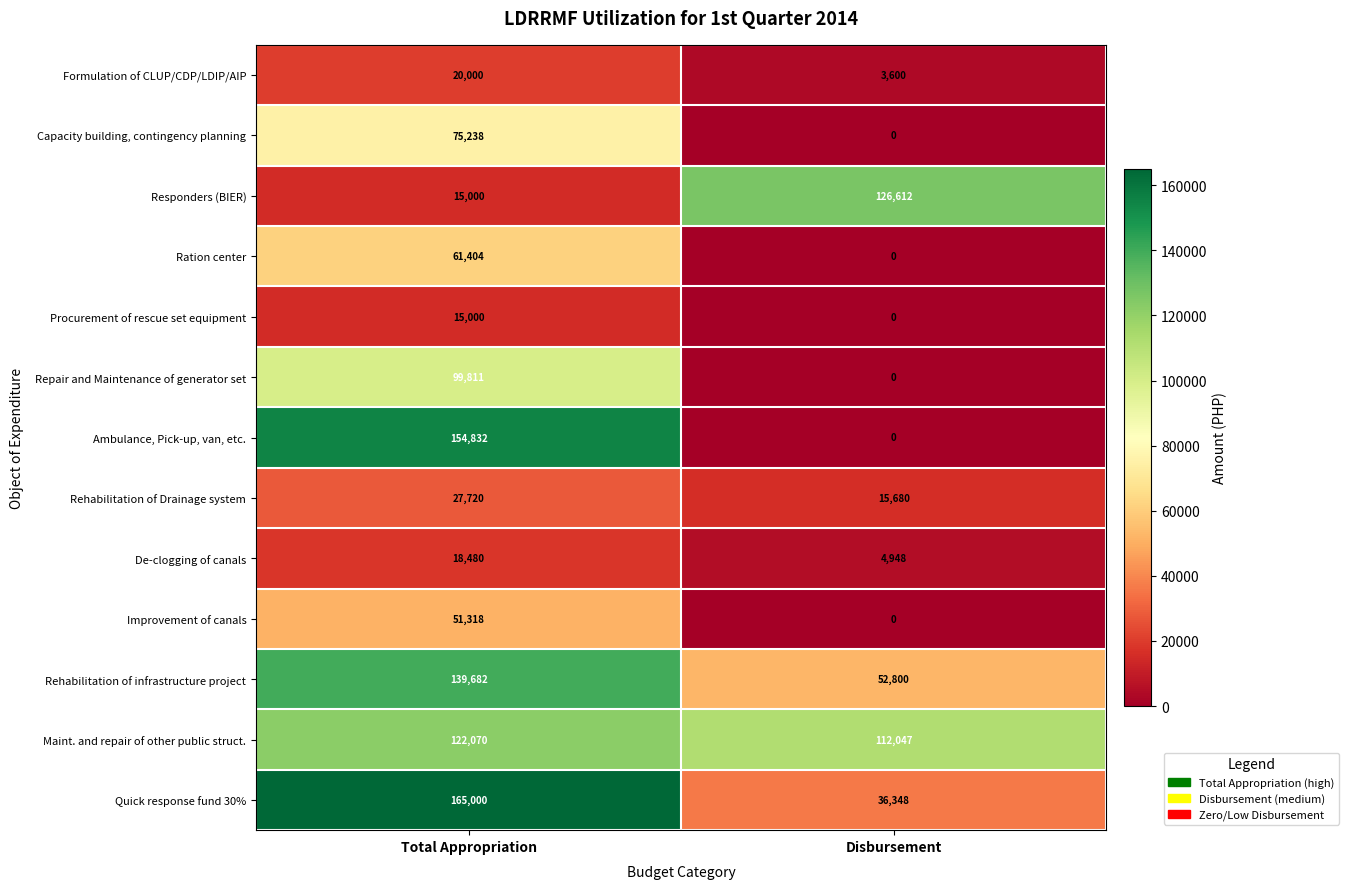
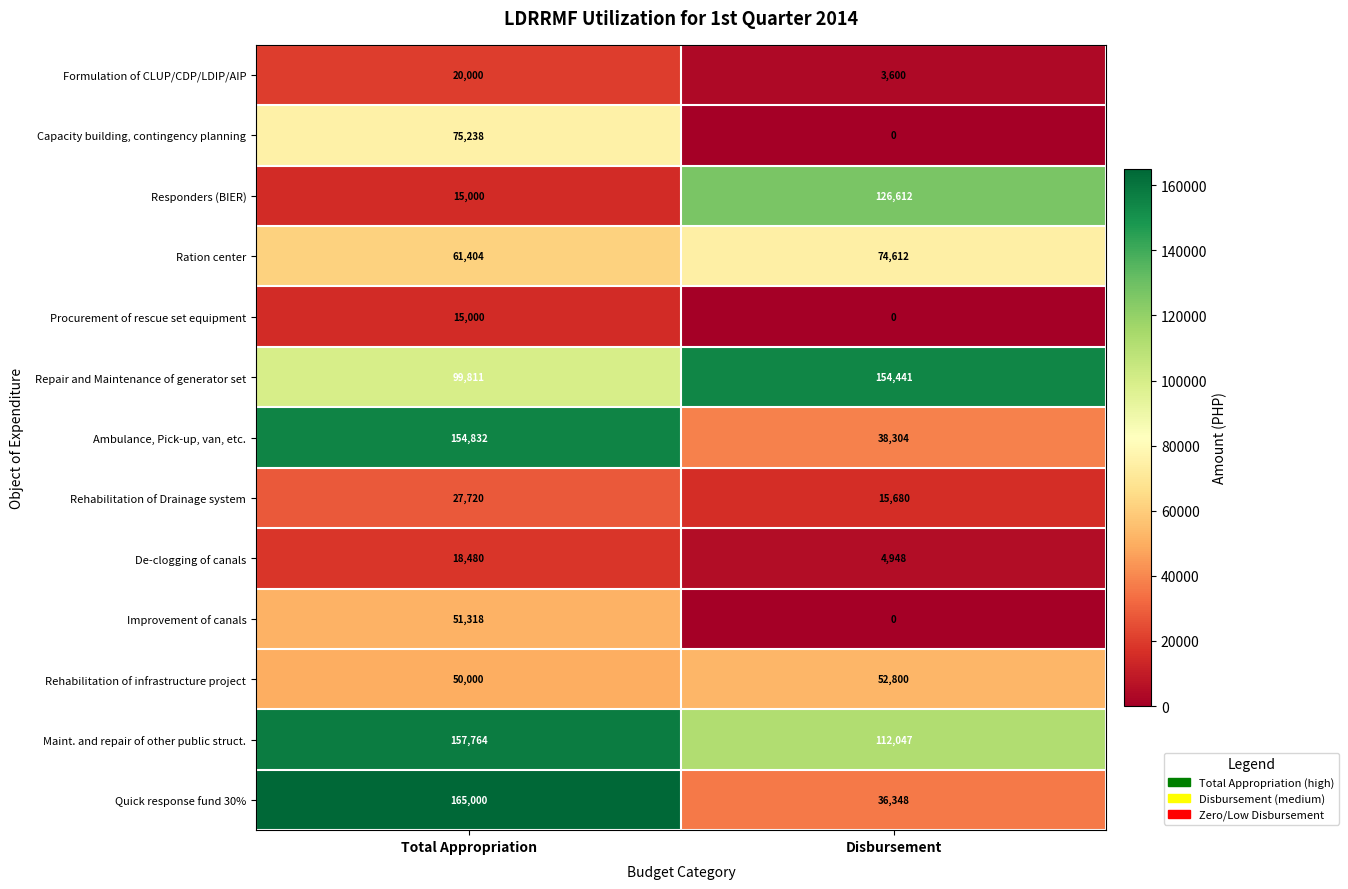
Ration center, Disbursement: 0 -> 74,612
Repair and Maintenance of generator set, Disbursement: 0 -> 154,441
Ambulance, Pick-up, van, etc., Disbursement: 0 -> 38,304
Rehabilitation of infrastructure project, Total Appropriation: 139,682 -> 50,000
Maint. and repair of other public struct., Total Appropriation: 122,070 -> 157,764
